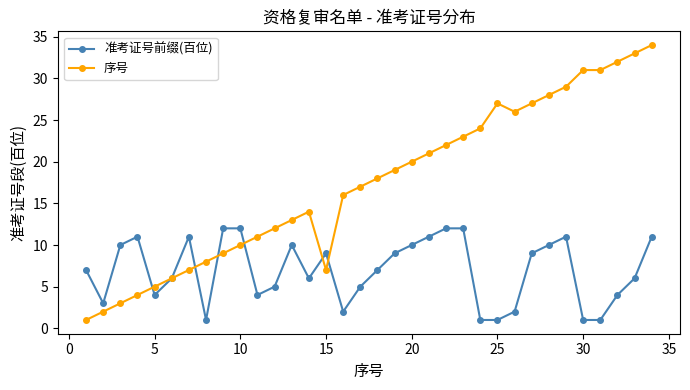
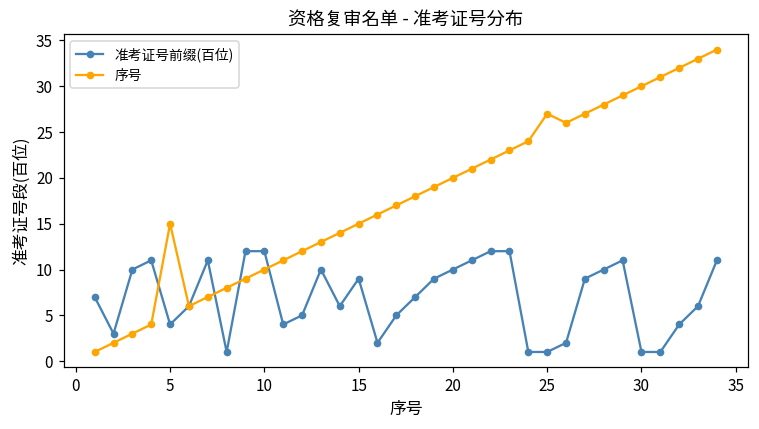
序号, 5: 5 -> 15
序号, 15: 7 -> 15
序号, 30: 31 -> 30
